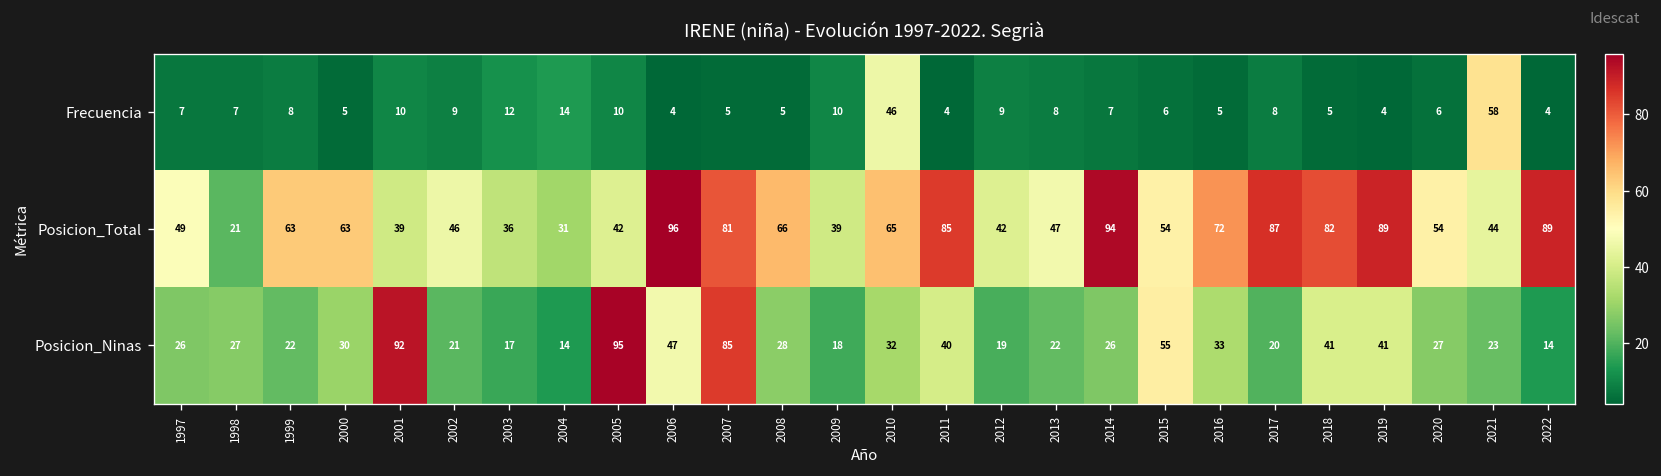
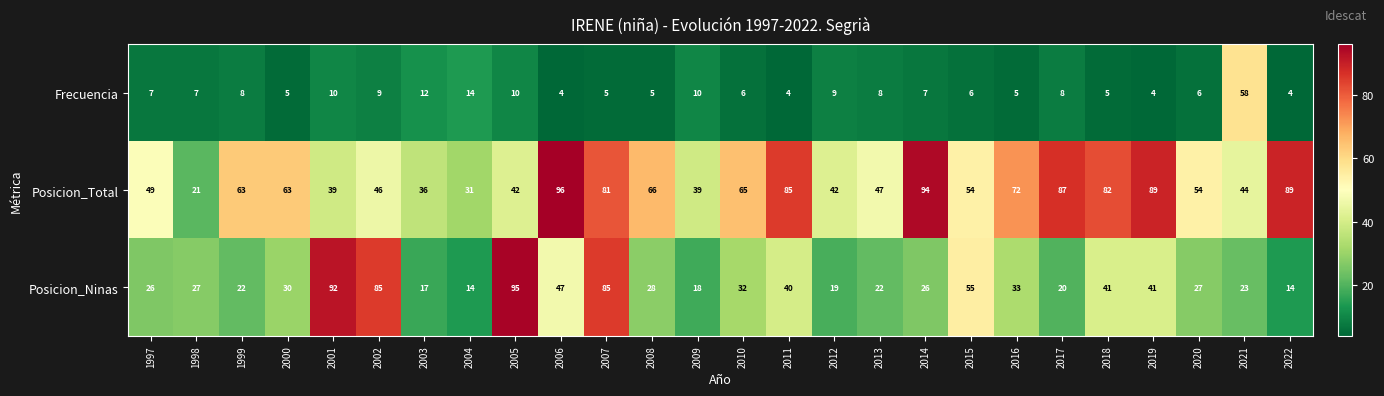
Frecuencia, 2010: 46 -> 6
Posicion_Ninas, 2002: 21 -> 85
